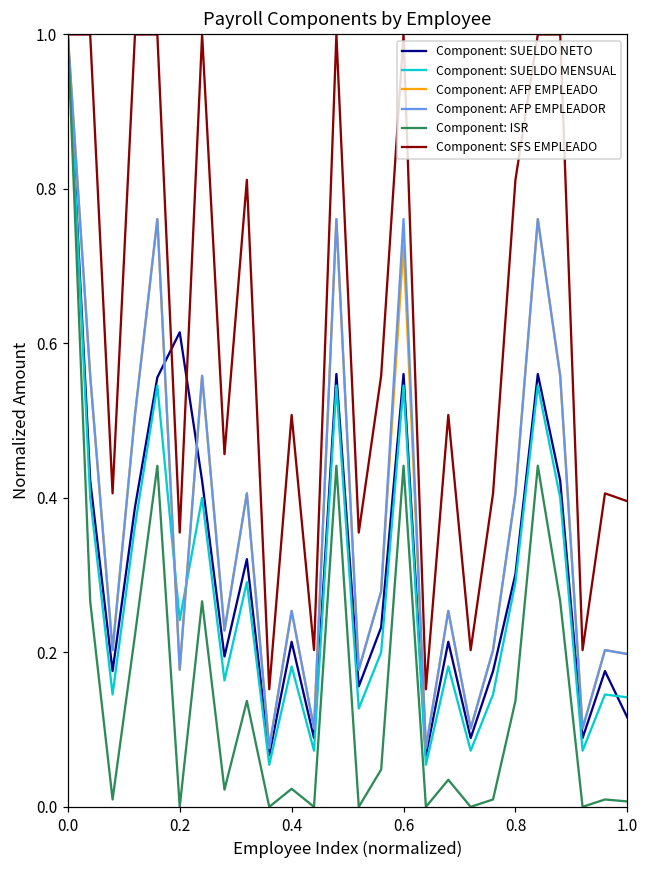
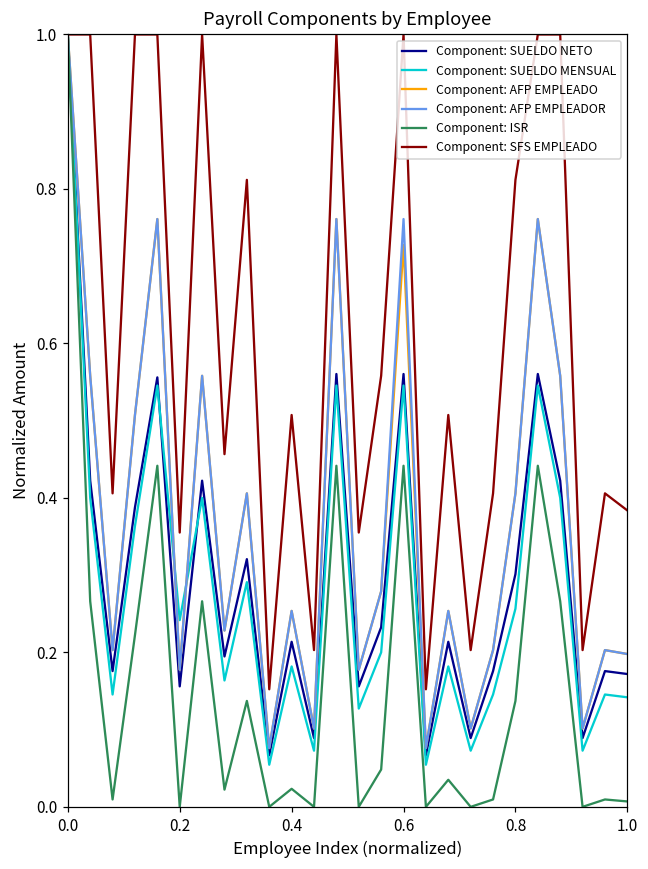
Component: SUELDO NETO, 0.2: 0.61 -> 0.16
Component: SUELDO MENSUAL, 0.8: 0.29 -> 0.26
Component: SUELDO NETO, 1.0: 0.12 -> 0.17
Component: SFS EMPLEADO, 1.0: 0.40 -> 0.38
